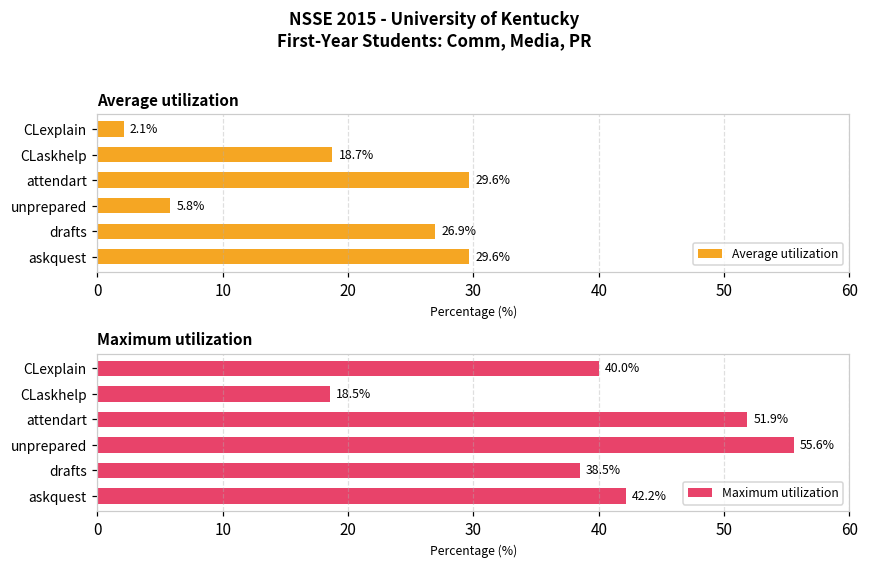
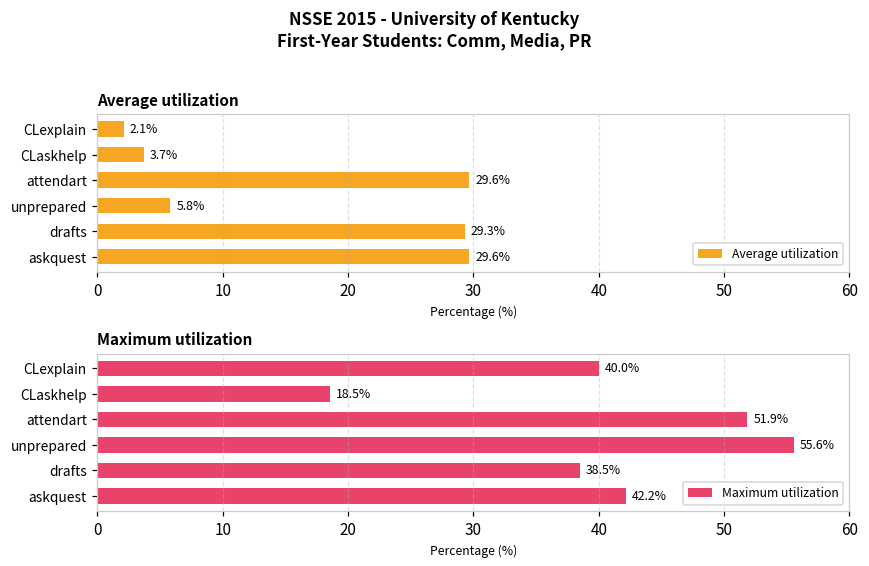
Average utilization, CLaskhelp: 18.7% -> 3.7%
Average utilization, drafts: 26.9% -> 29.3%
